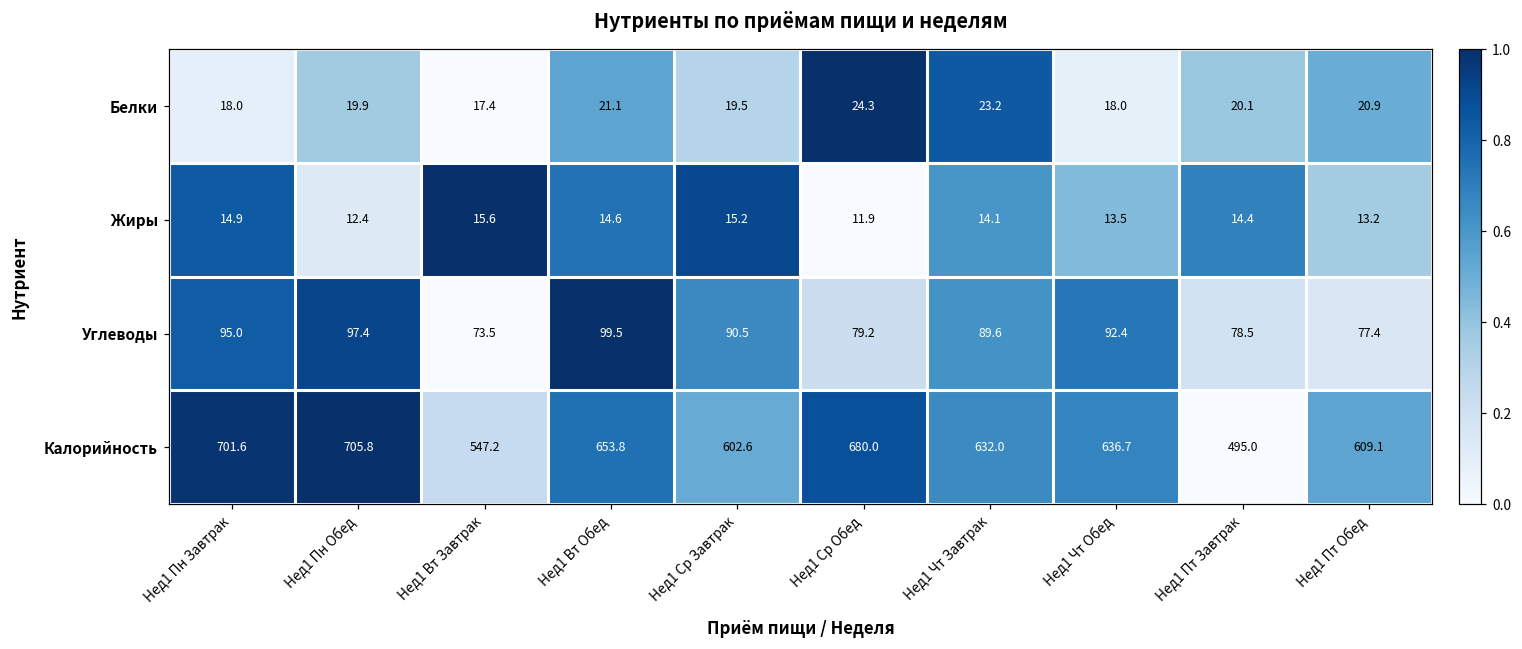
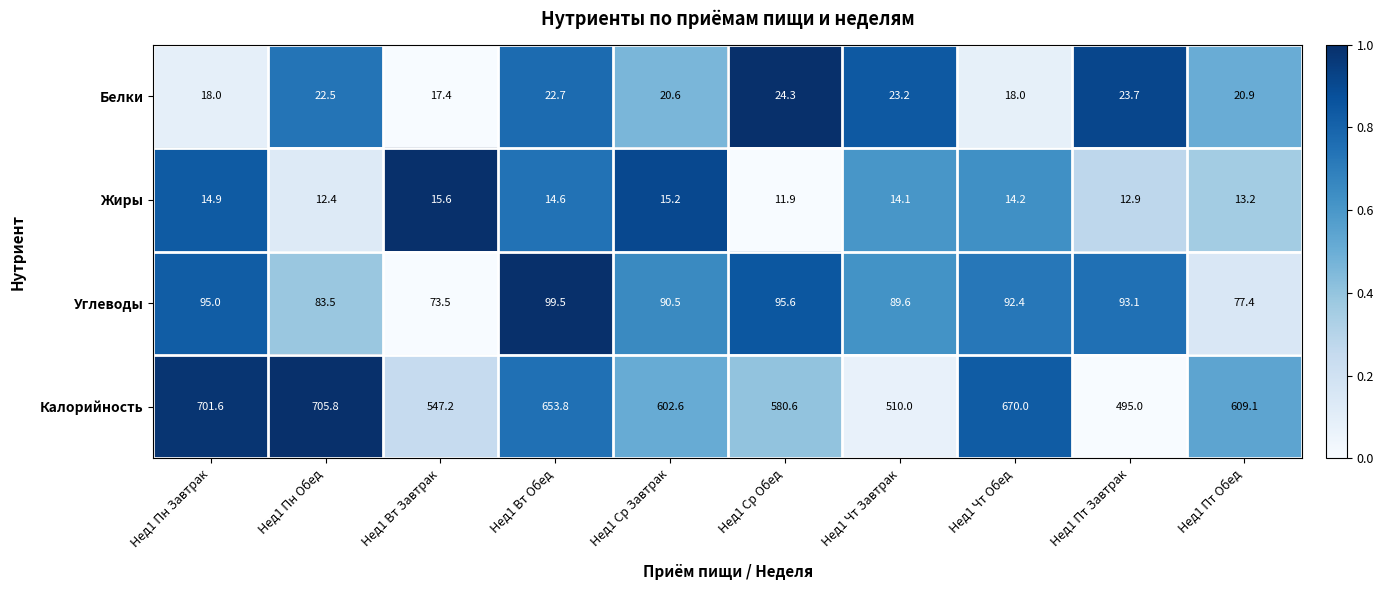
Белки, Нед1 Пн Обед: 19.9 -> 22.5
Белки, Нед1 Вт Обед: 21.1 -> 22.7
Белки, Нед1 Ср Завтрак: 19.5 -> 20.6
Белки, Нед1 Пт Завтрак: 20.1 -> 23.7
Жиры, Нед1 Чт Обед: 13.5 -> 14.2
Жиры, Нед1 Пт Завтрак: 14.4 -> 12.9
Углеводы, Нед1 Пн Обед: 97.4 -> 83.5
Углеводы, Нед1 Ср Обед: 79.2 -> 95.6
Углеводы, Нед1 Пт Завтрак: 78.5 -> 93.1
Калорийность, Нед1 Ср Обед: 680.0 -> 580.6
Калорийность, Нед1 Чт Завтрак: 632.0 -> 510.0
Калорийность, Нед1 Чт Обед: 636.7 -> 670.0
